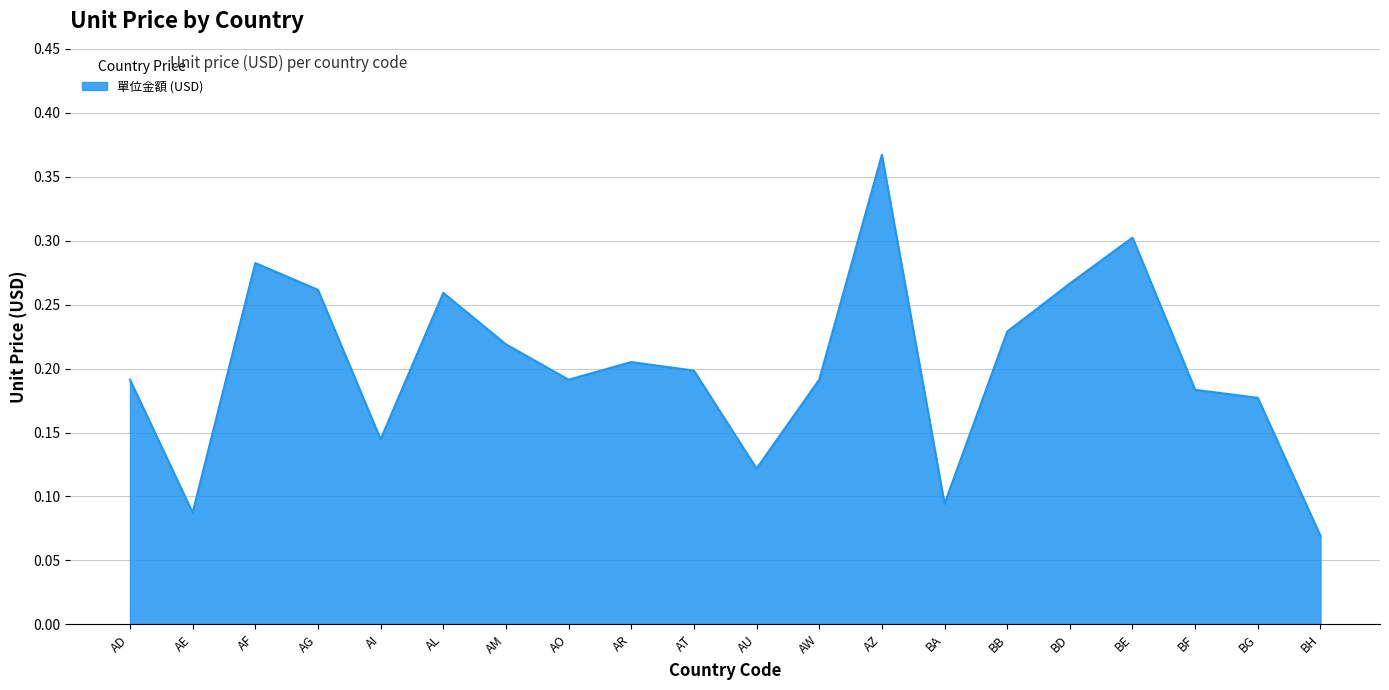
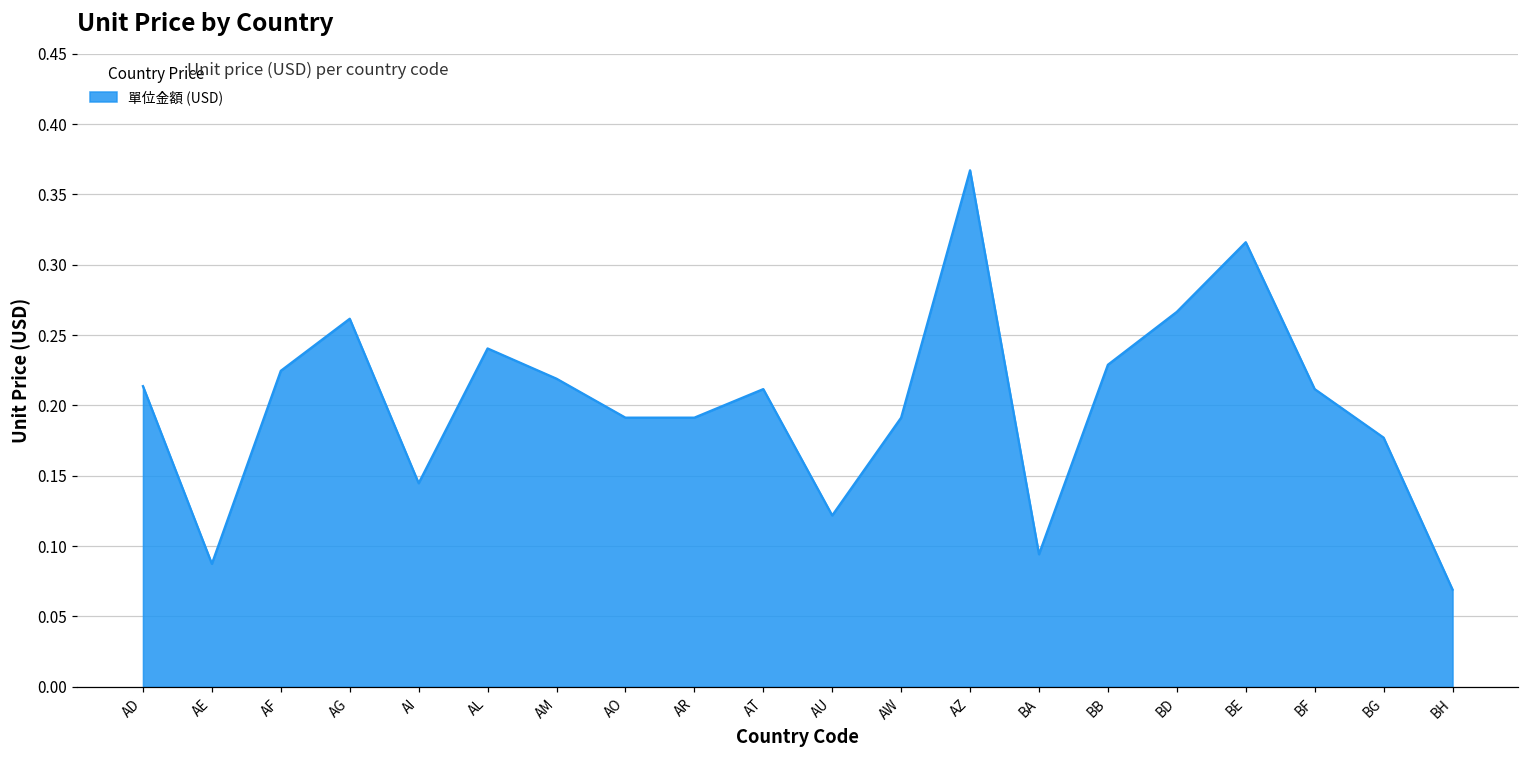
AD: 0.191 -> 0.214
AF: 0.283 -> 0.225
AL: 0.259 -> 0.241
AR: 0.205 -> 0.191
AT: 0.198 -> 0.212
BE: 0.302 -> 0.316
BF: 0.183 -> 0.212
